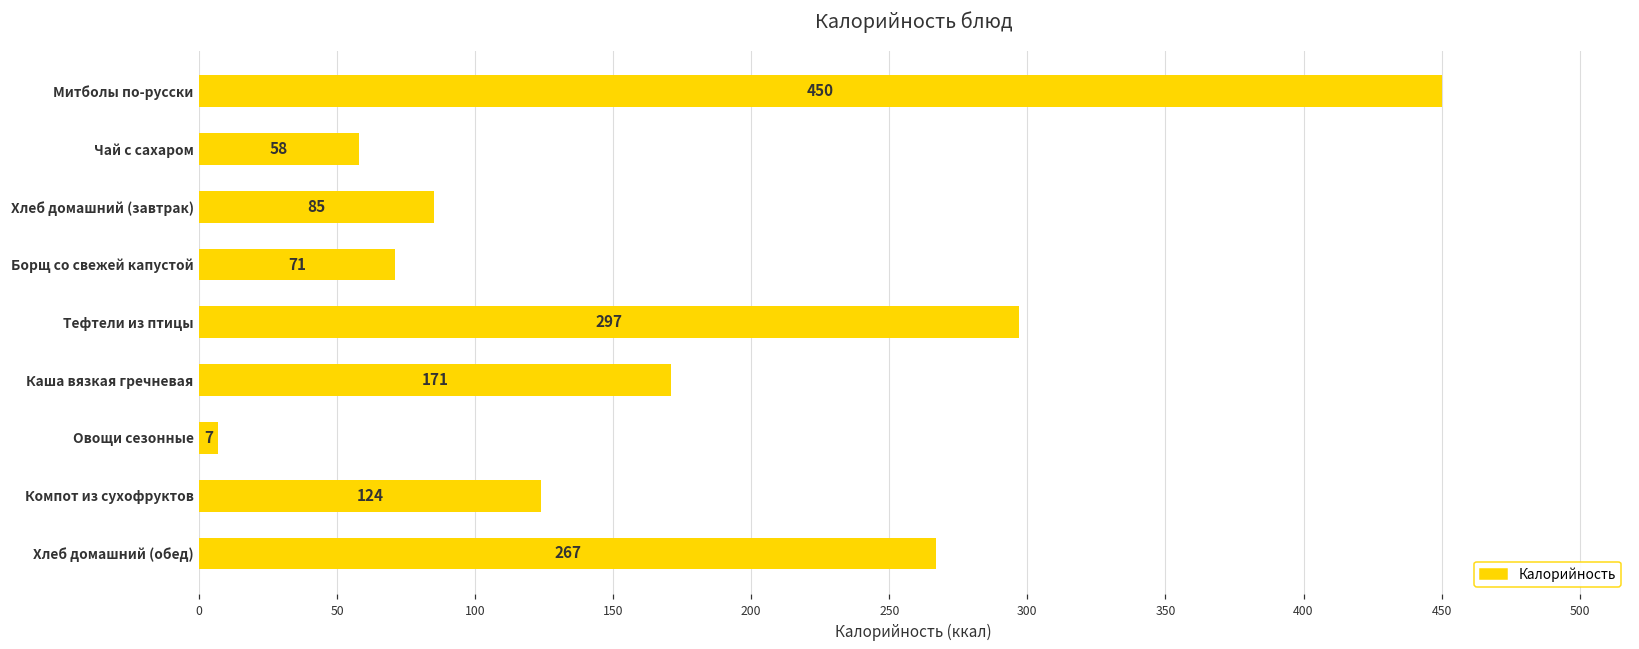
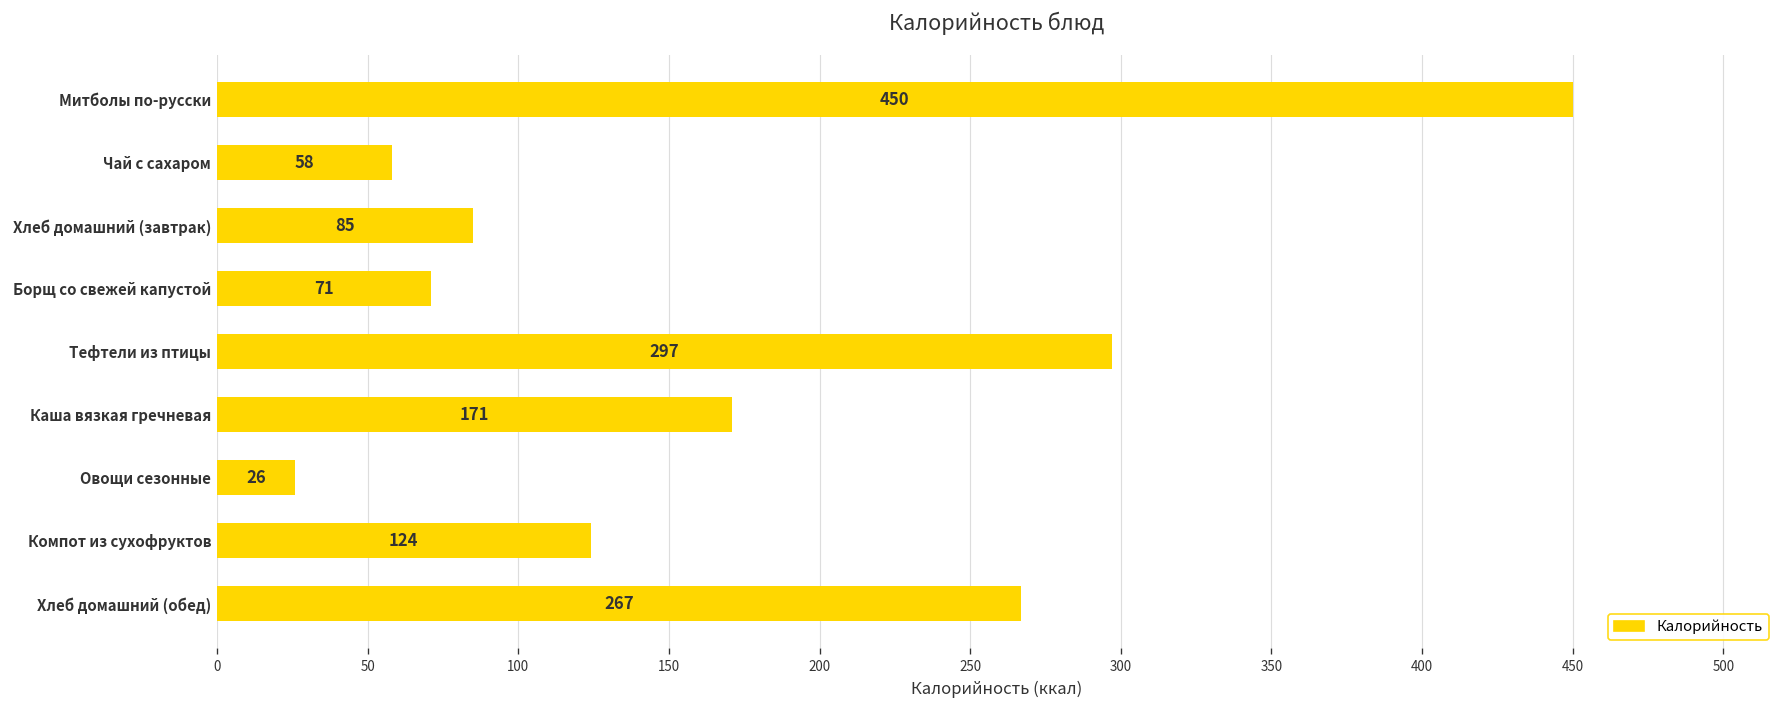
Овощи сезонные: 7 -> 26
